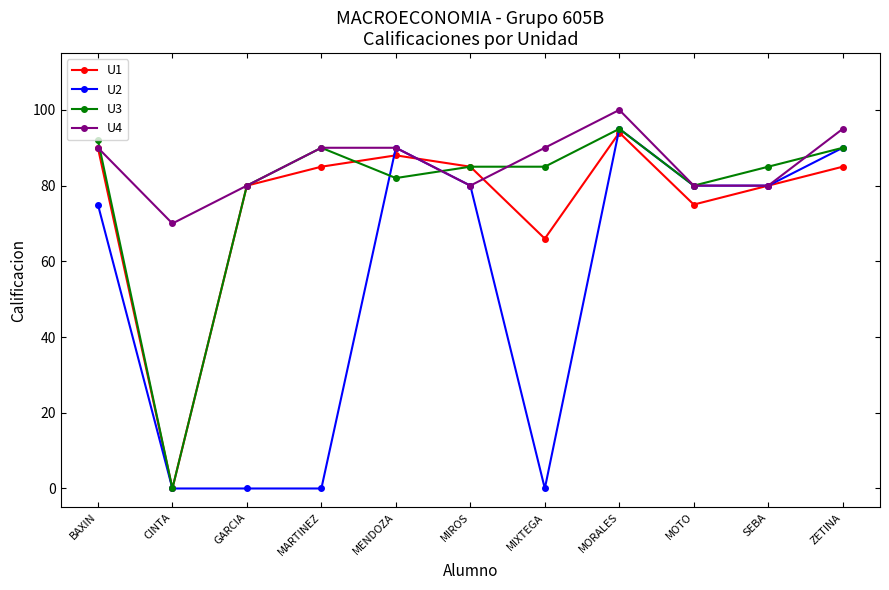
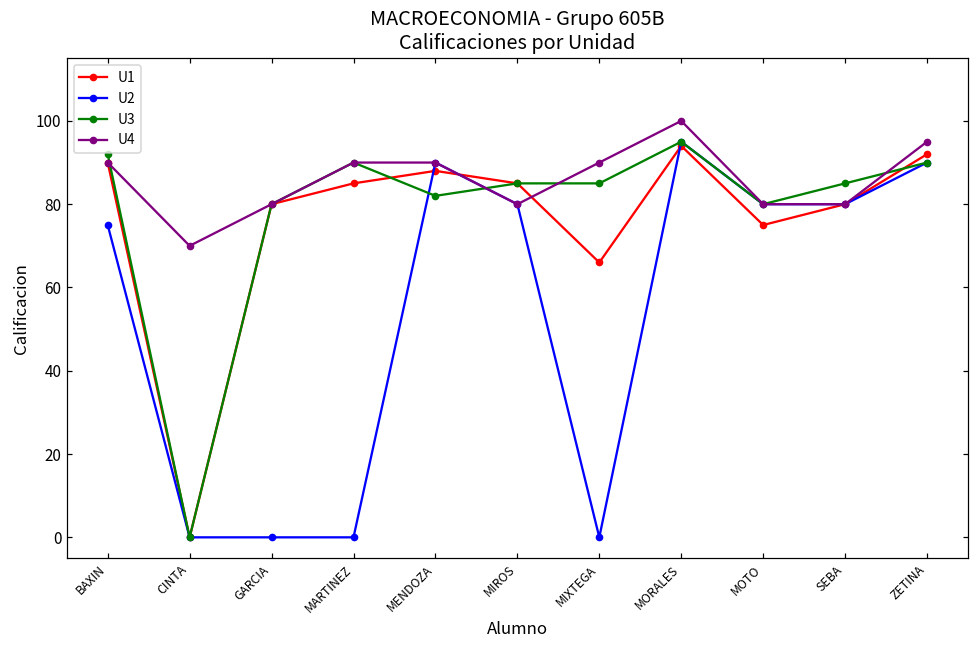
U1, ZETINA: 85 -> 92
